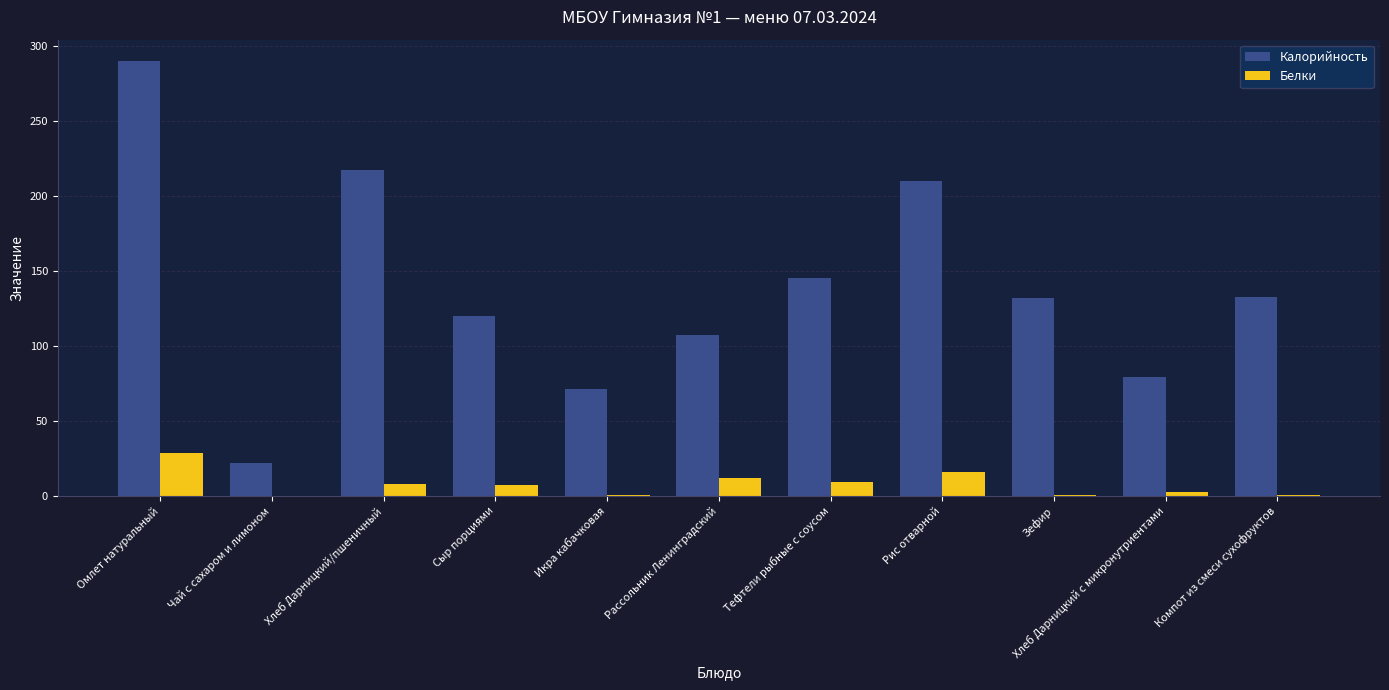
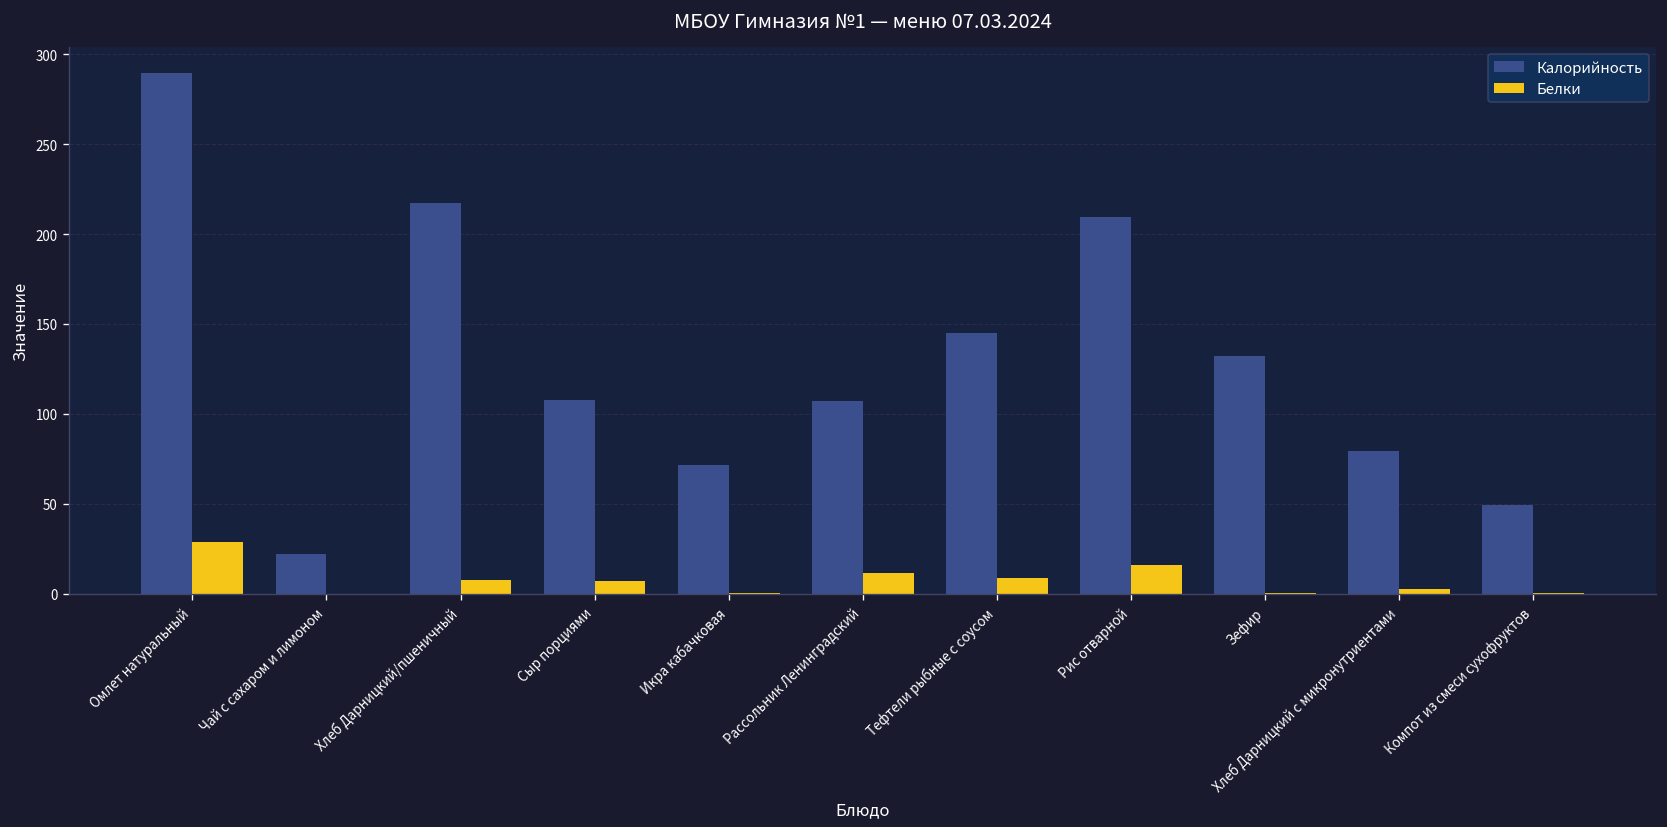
Калорийность, Сыр порциями: 120 -> 108
Калорийность, Компот из смеси сухофруктов: 133 -> 50
